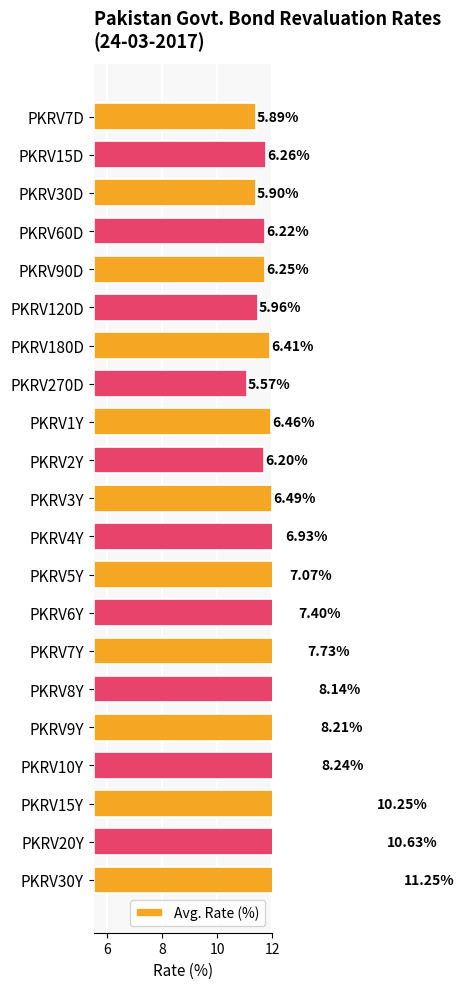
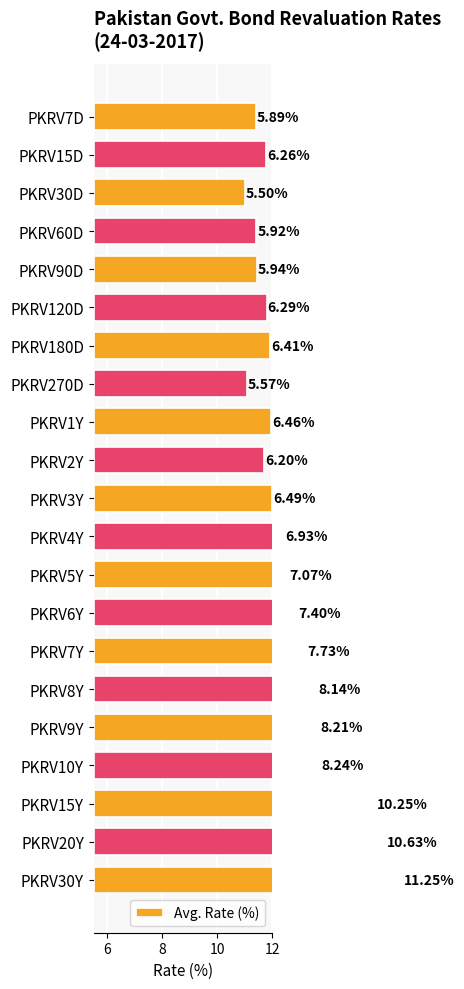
PKRV30D: 5.90% -> 5.50%
PKRV60D: 6.22% -> 5.92%
PKRV90D: 6.25% -> 5.94%
PKRV120D: 5.96% -> 6.29%
